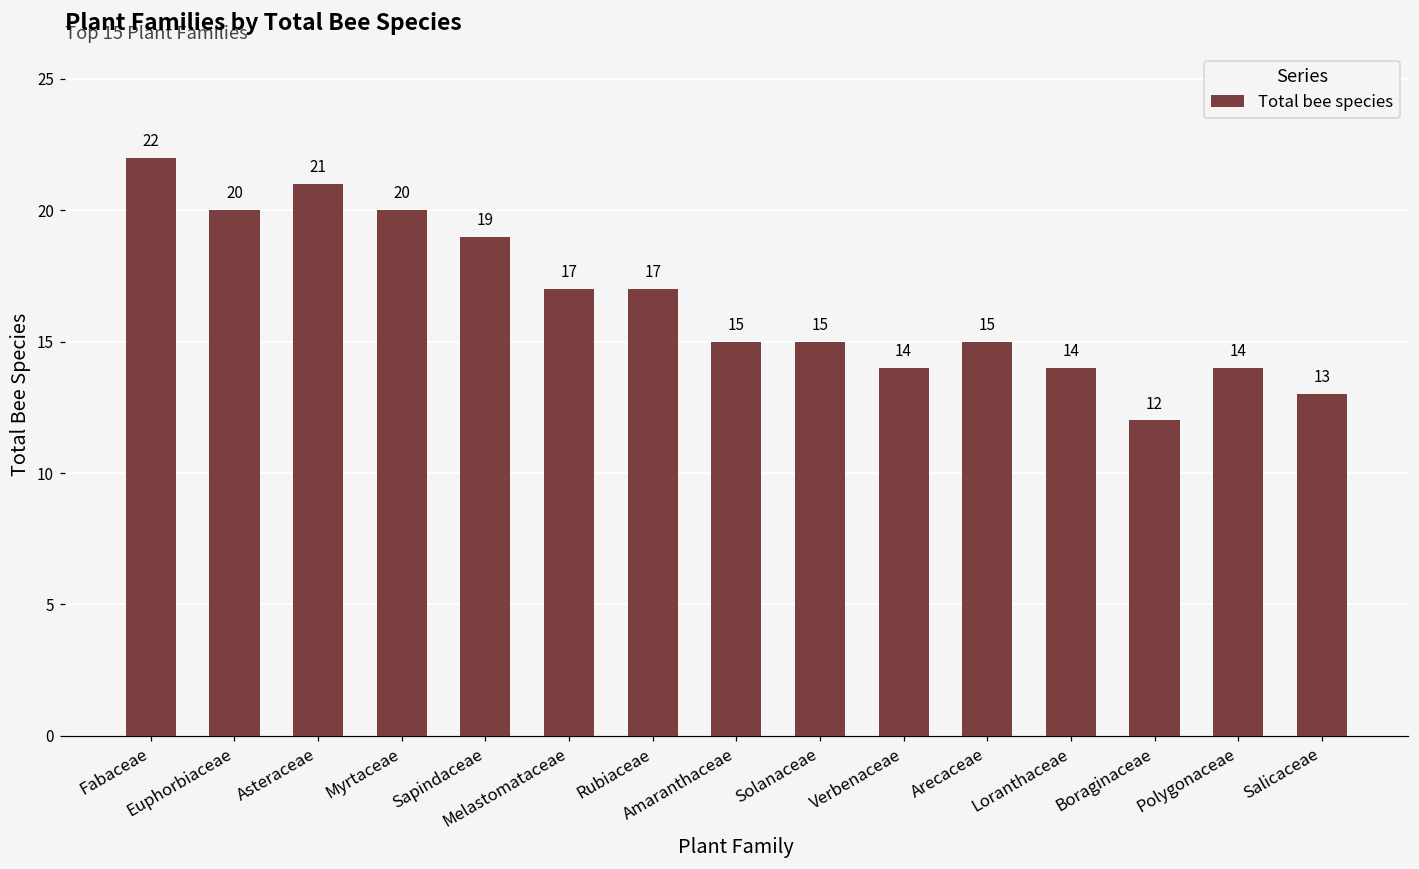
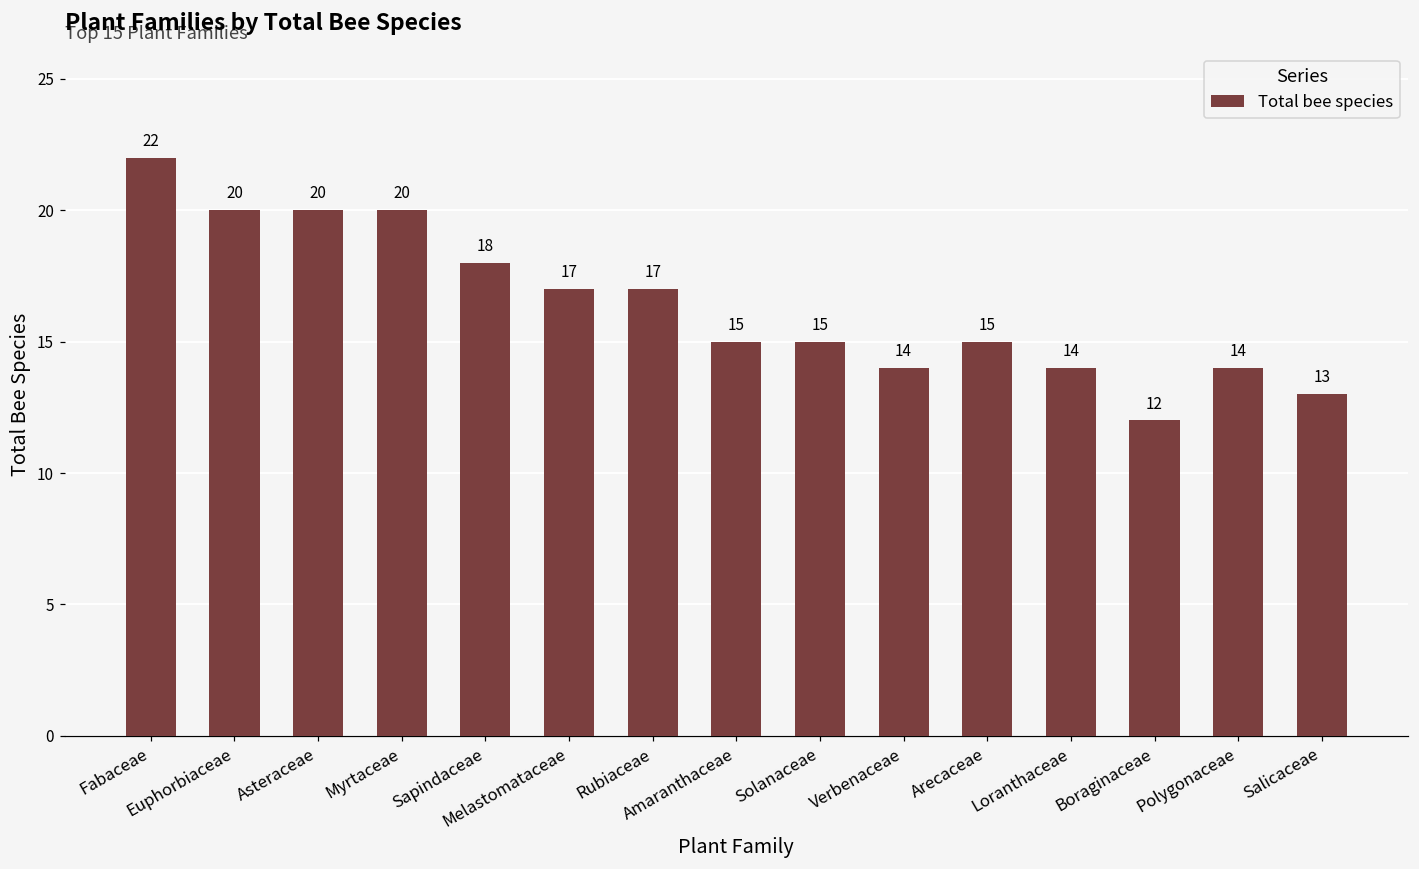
Asteraceae: 21 -> 20
Sapindaceae: 19 -> 18
